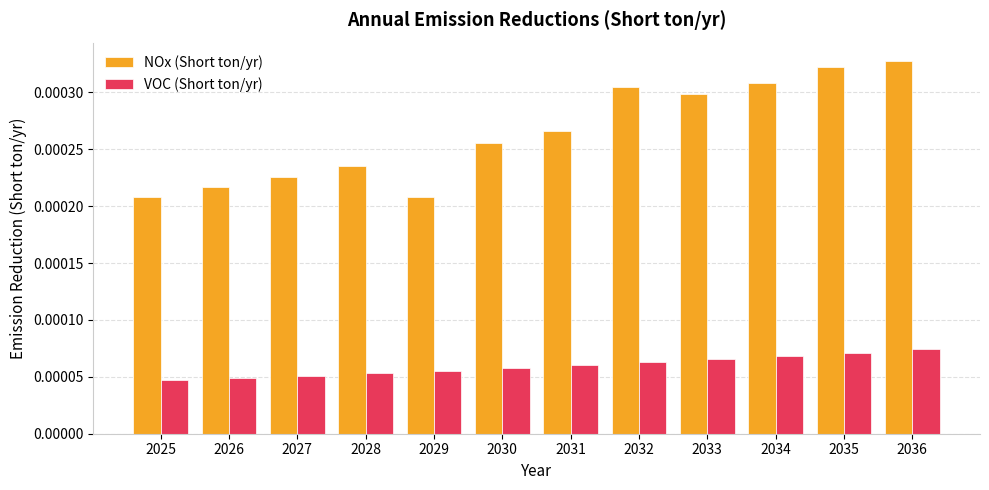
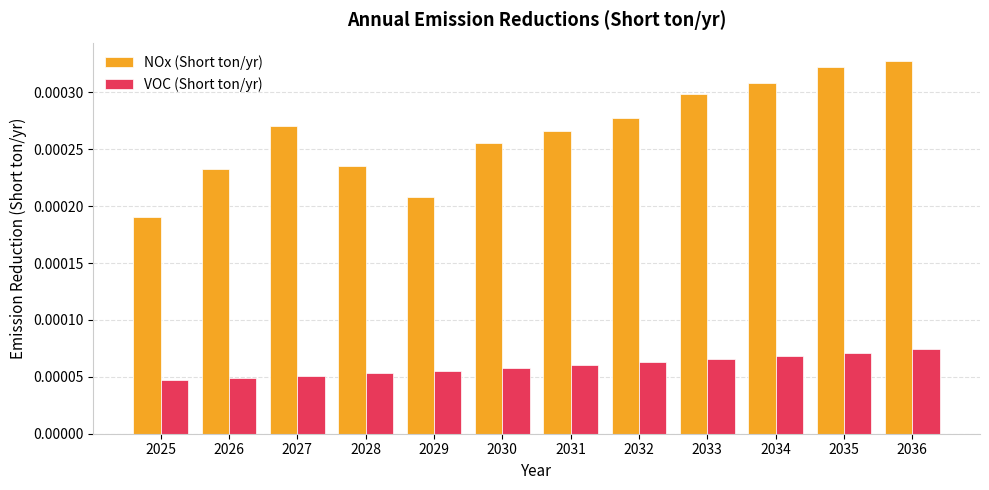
NOx (Short ton/yr), 2025: 0.000208 -> 0.000190
NOx (Short ton/yr), 2026: 0.000217 -> 0.000233
NOx (Short ton/yr), 2027: 0.000226 -> 0.000271
NOx (Short ton/yr), 2032: 0.000305 -> 0.000277
